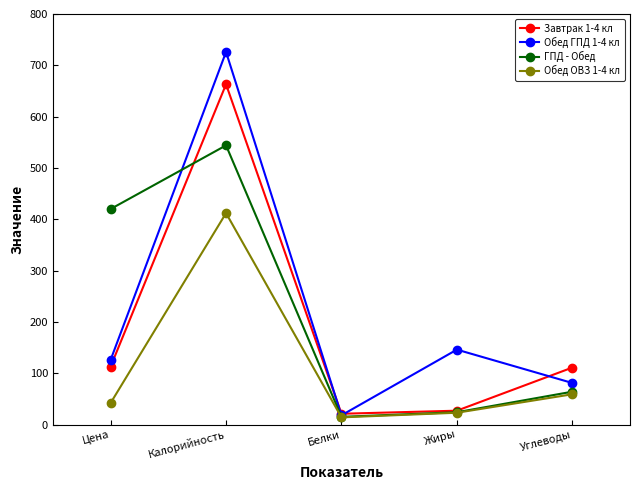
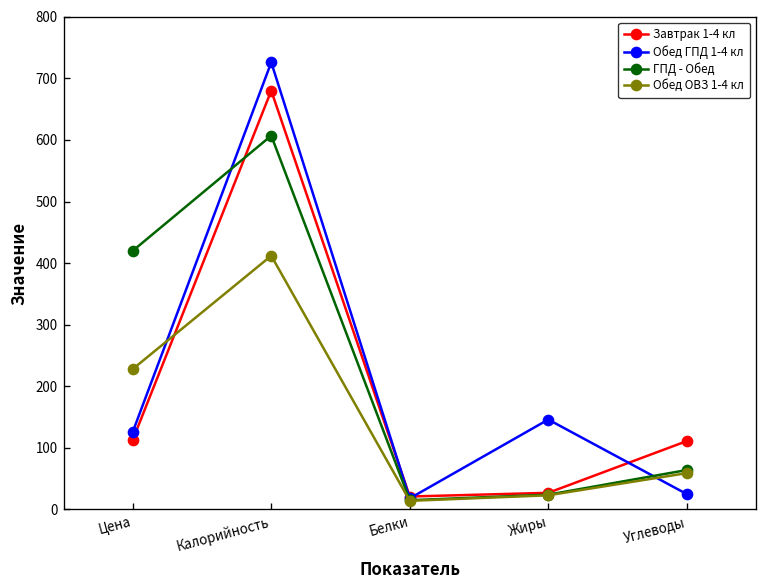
Обед ОВЗ 1-4 кл, Цена: 40 -> 230
Завтрак 1-4 кл, Калорийность: 660 -> 680
ГПД - Обед, Калорийность: 540 -> 610
Обед ГПД 1-4 кл, Углеводы: 80 -> 30
